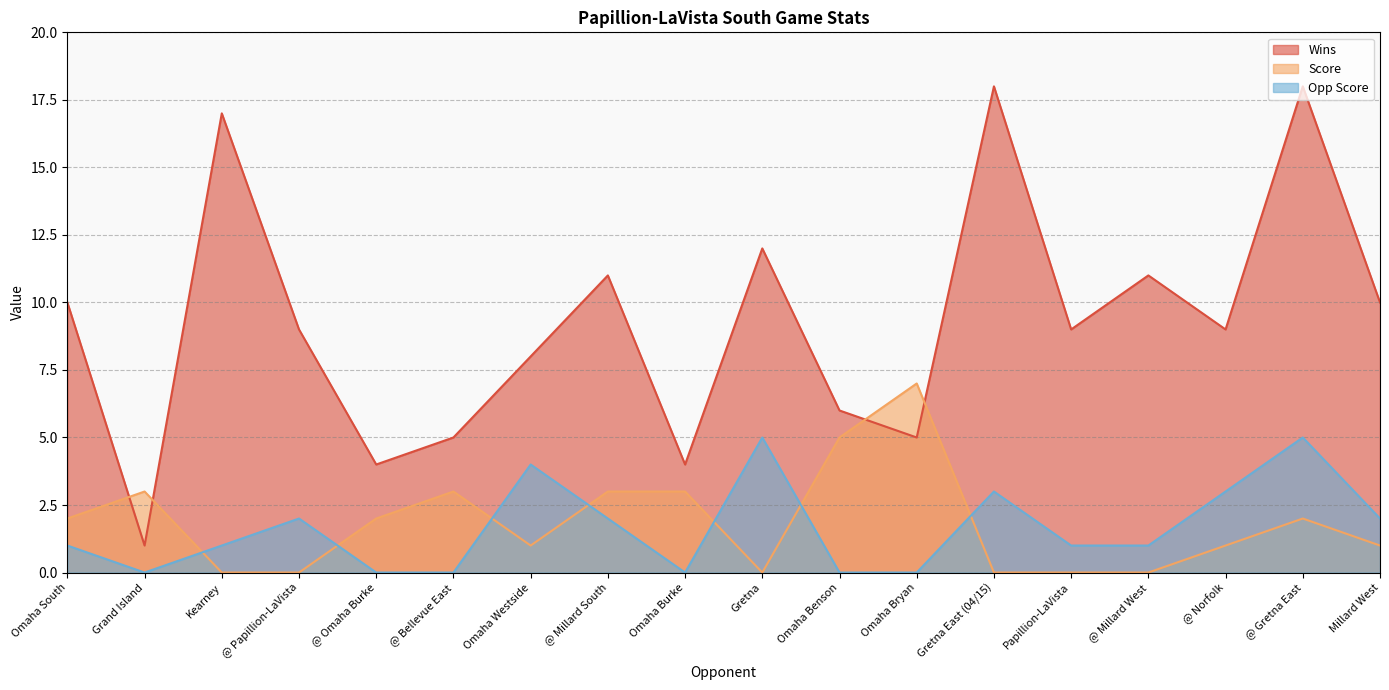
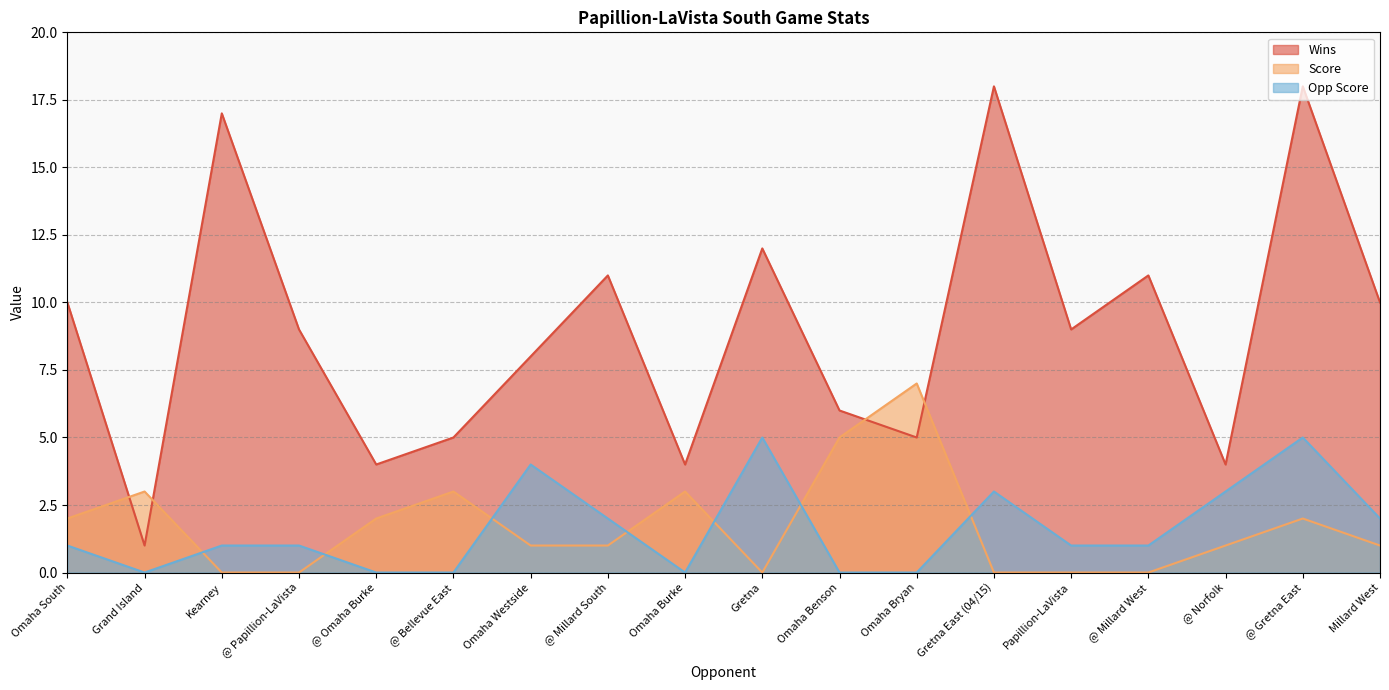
Opp Score, @ Papillion-LaVista: 2 -> 1
Score, @ Millard South: 3 -> 1
Wins, @ Norfolk: 9 -> 4
